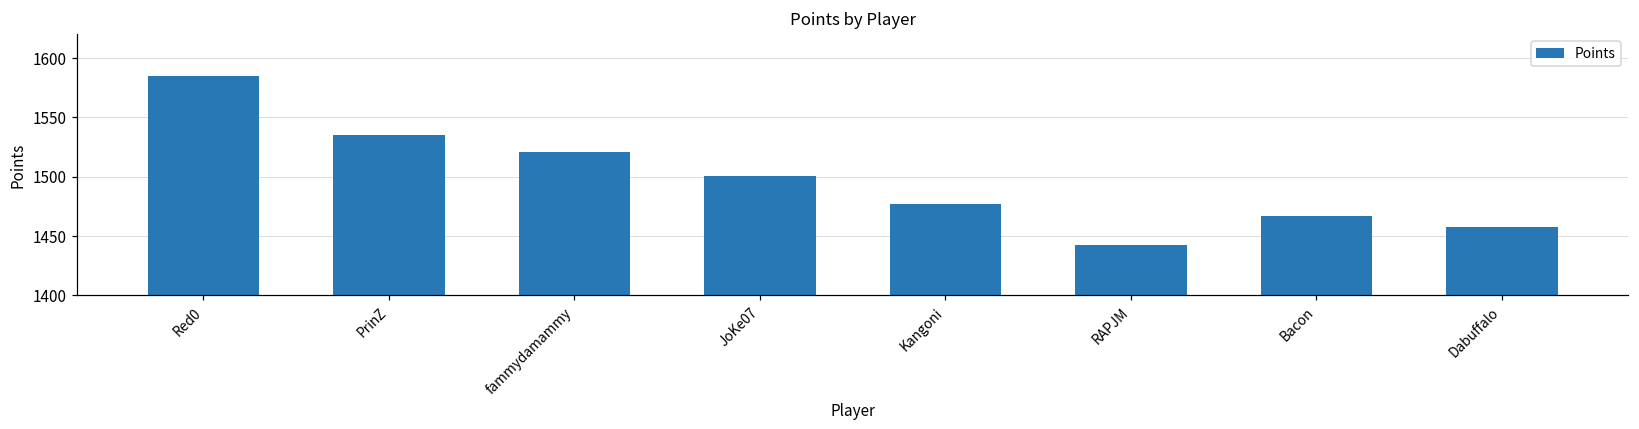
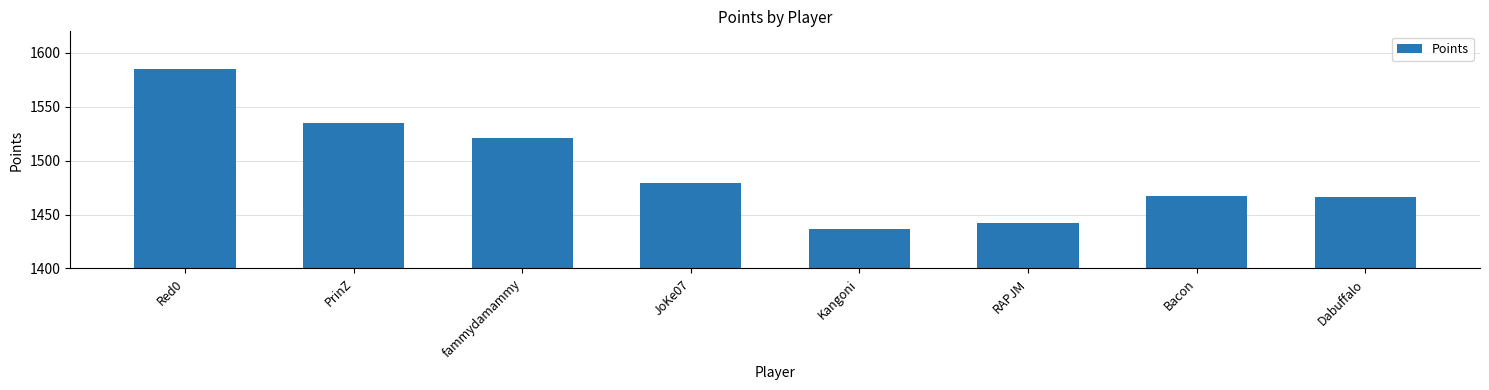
JoKe07: 1501 -> 1479
Kangoni: 1477 -> 1437
Dabuffalo: 1458 -> 1466
